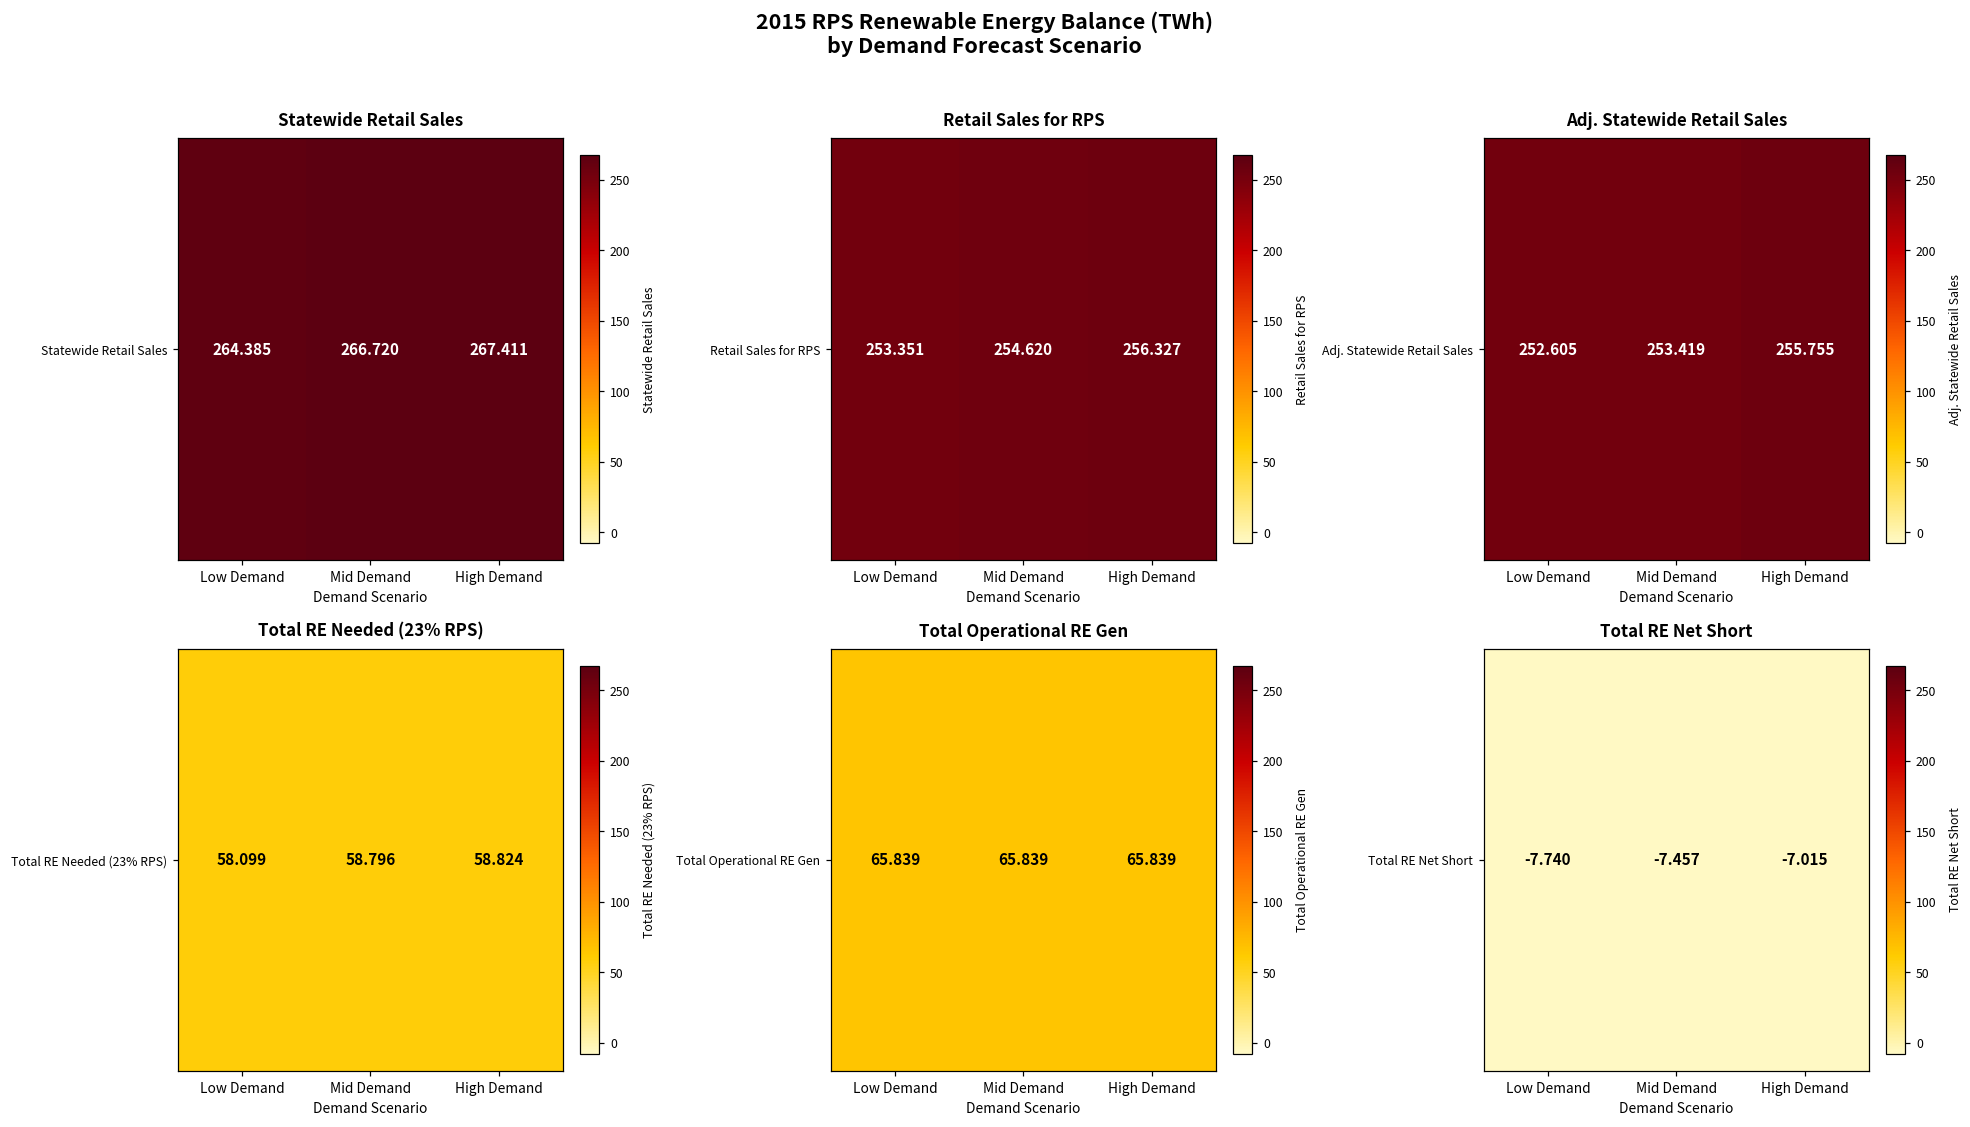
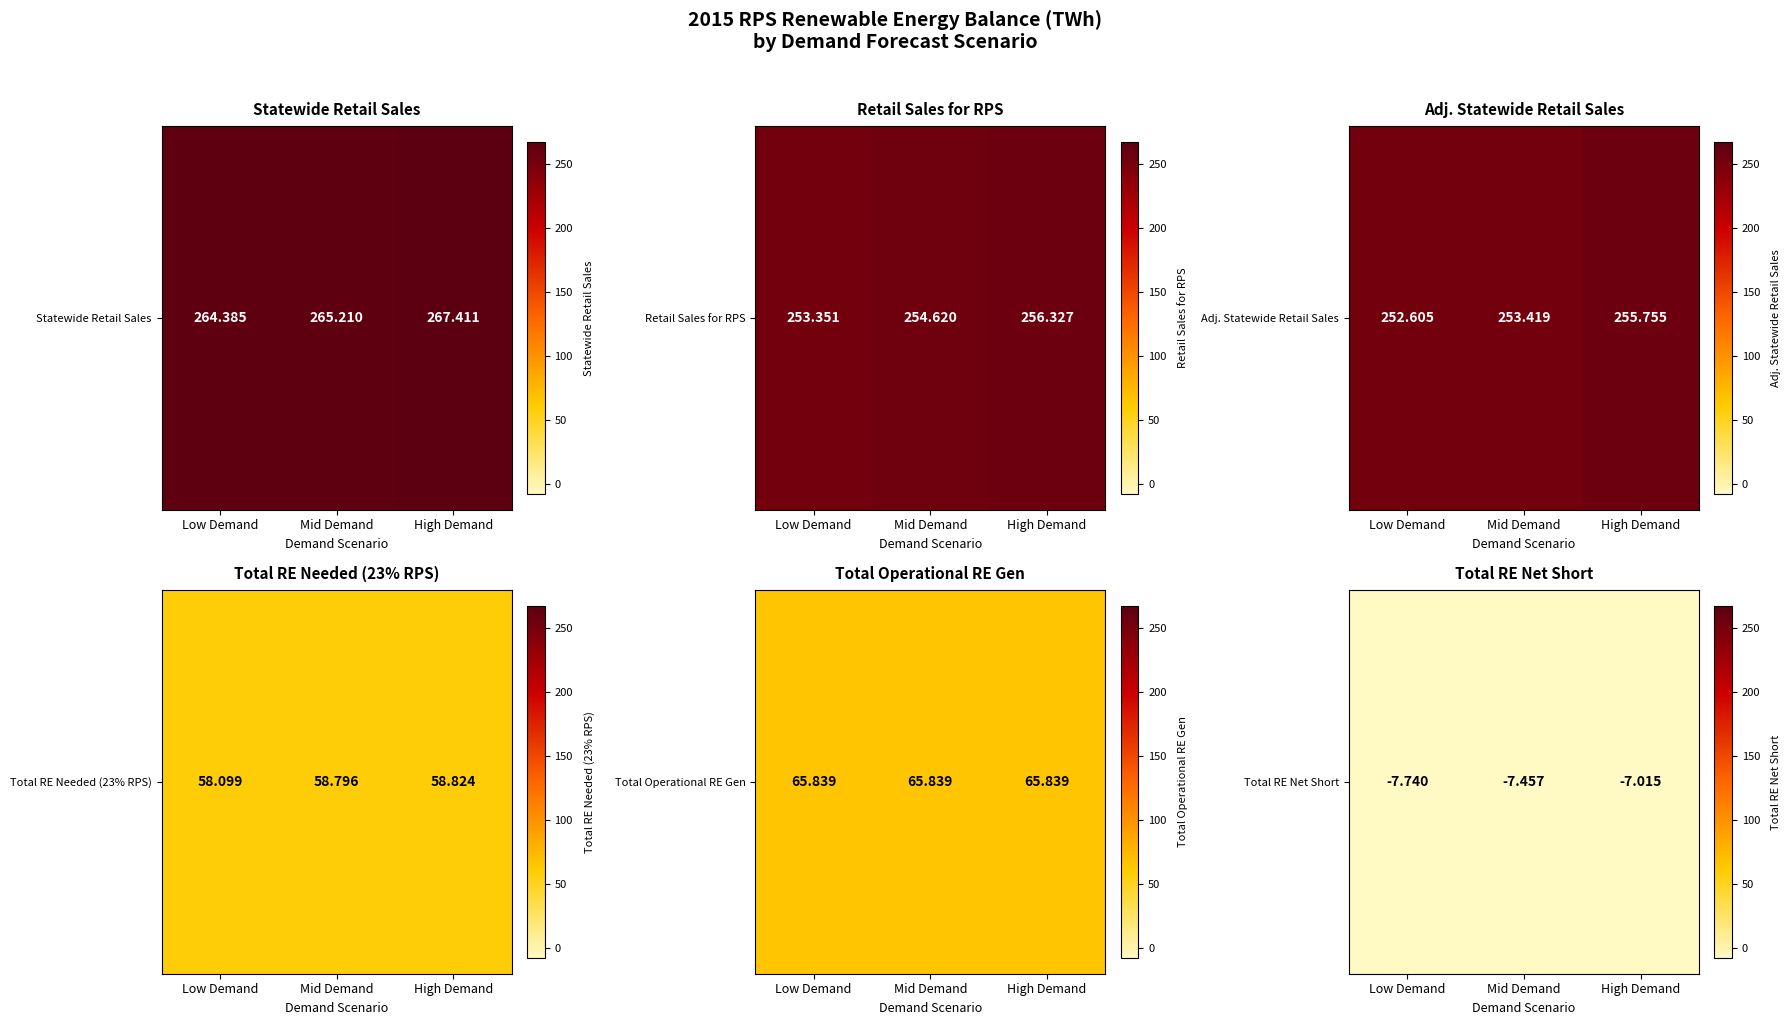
Statewide Retail Sales, Statewide Retail Sales, Mid Demand: 266.720 -> 265.210
